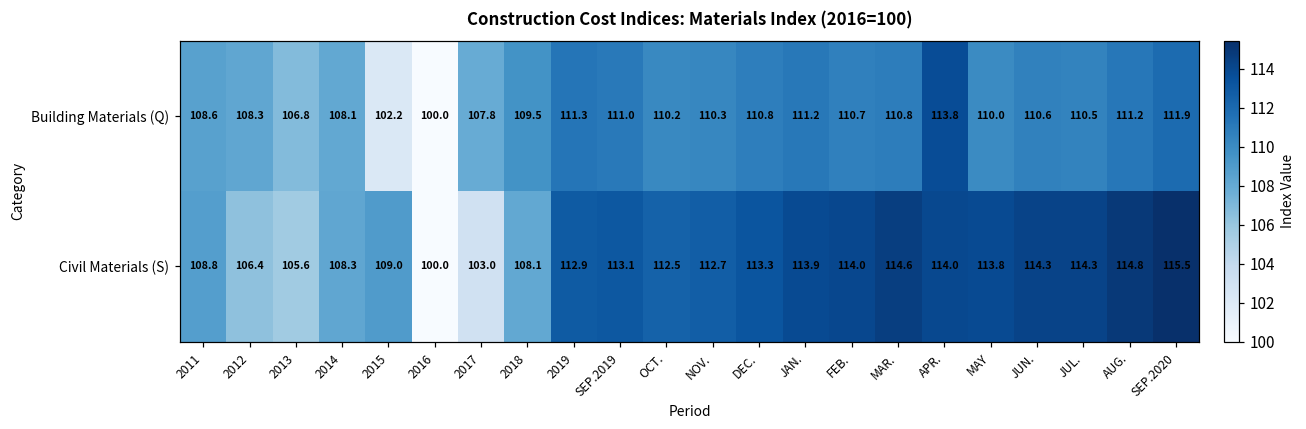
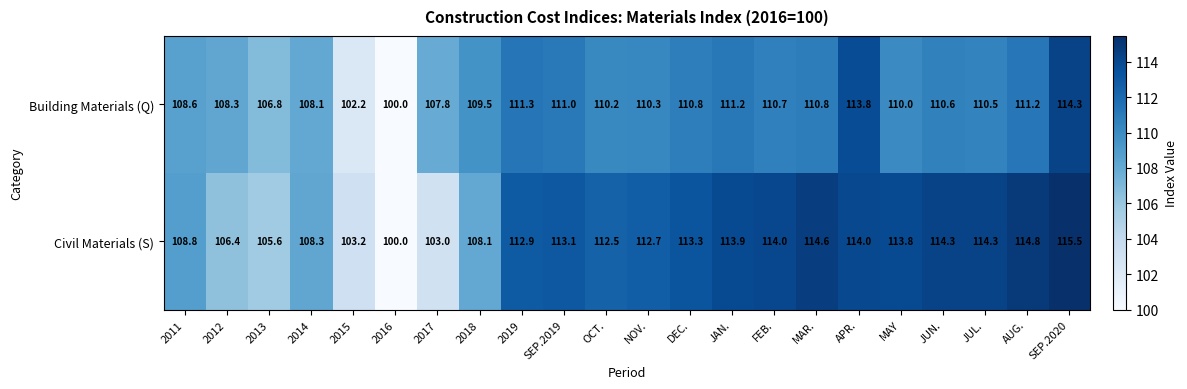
Building Materials (Q), SEP.2020: 111.9 -> 114.3
Civil Materials (S), 2015: 109.0 -> 103.2
